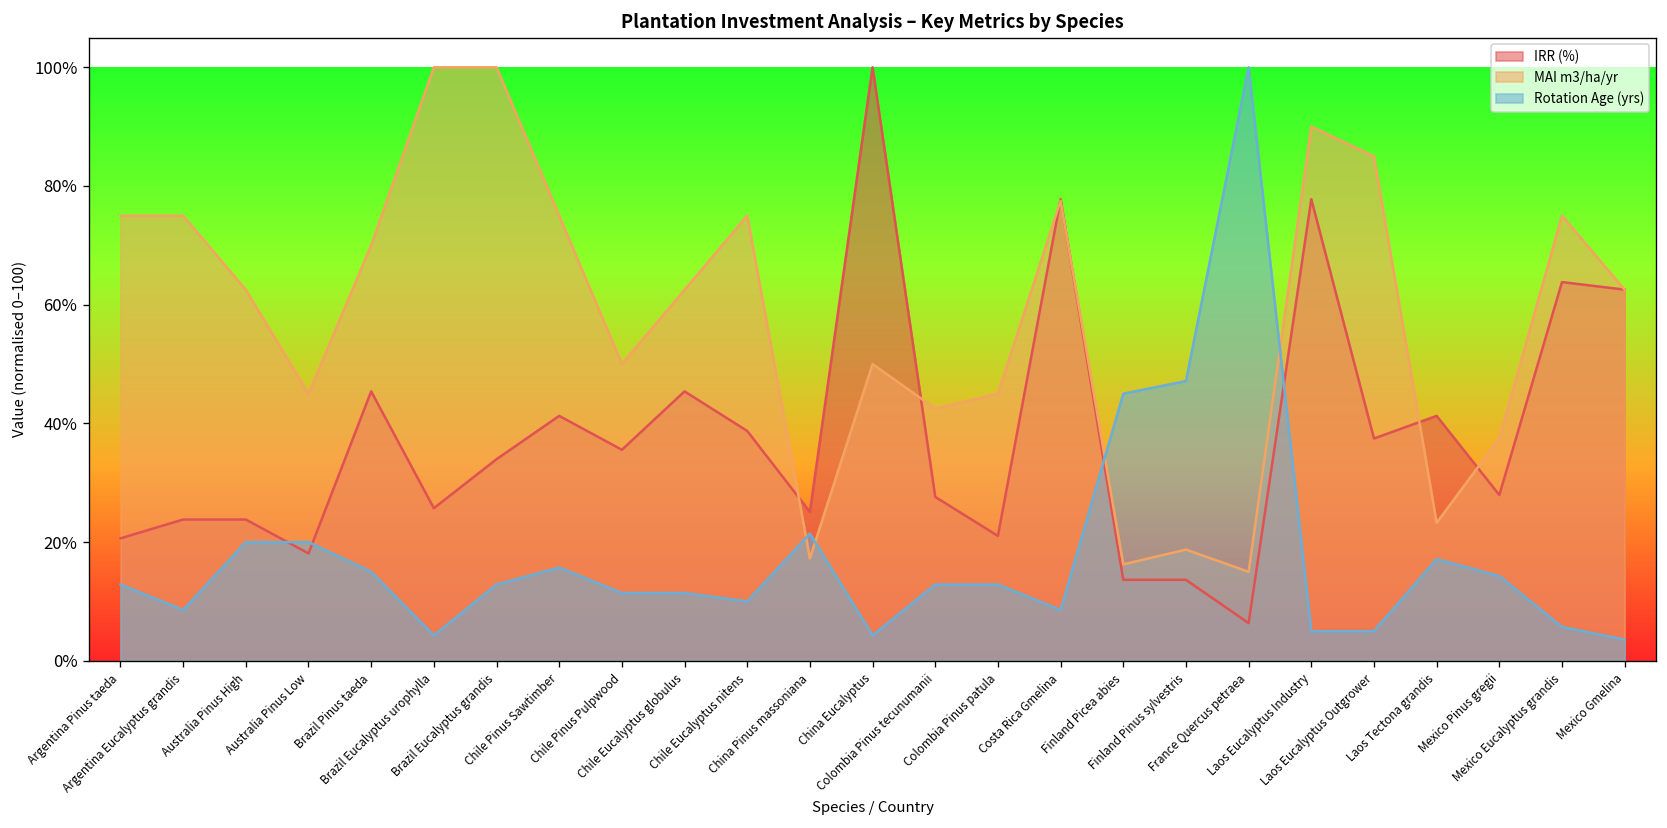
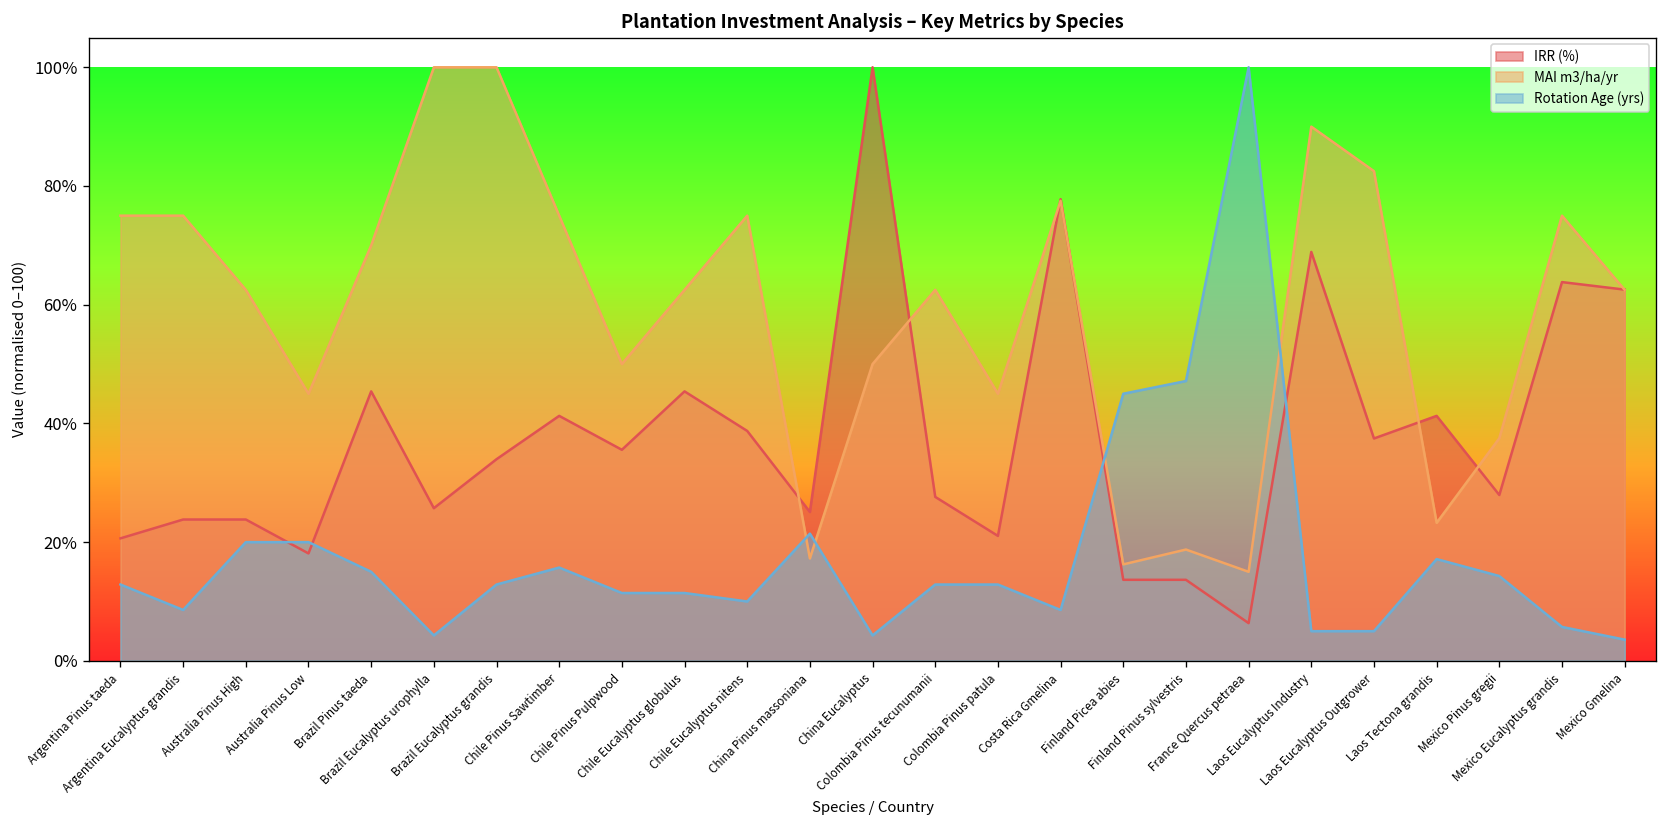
MAI m3/ha/yr, Colombia Pinus tecunumanii: 43% -> 63%
IRR (%), Laos Eucalyptus Industry: 78% -> 69%
MAI m3/ha/yr, Laos Eucalyptus Outgrower: 85% -> 83%
